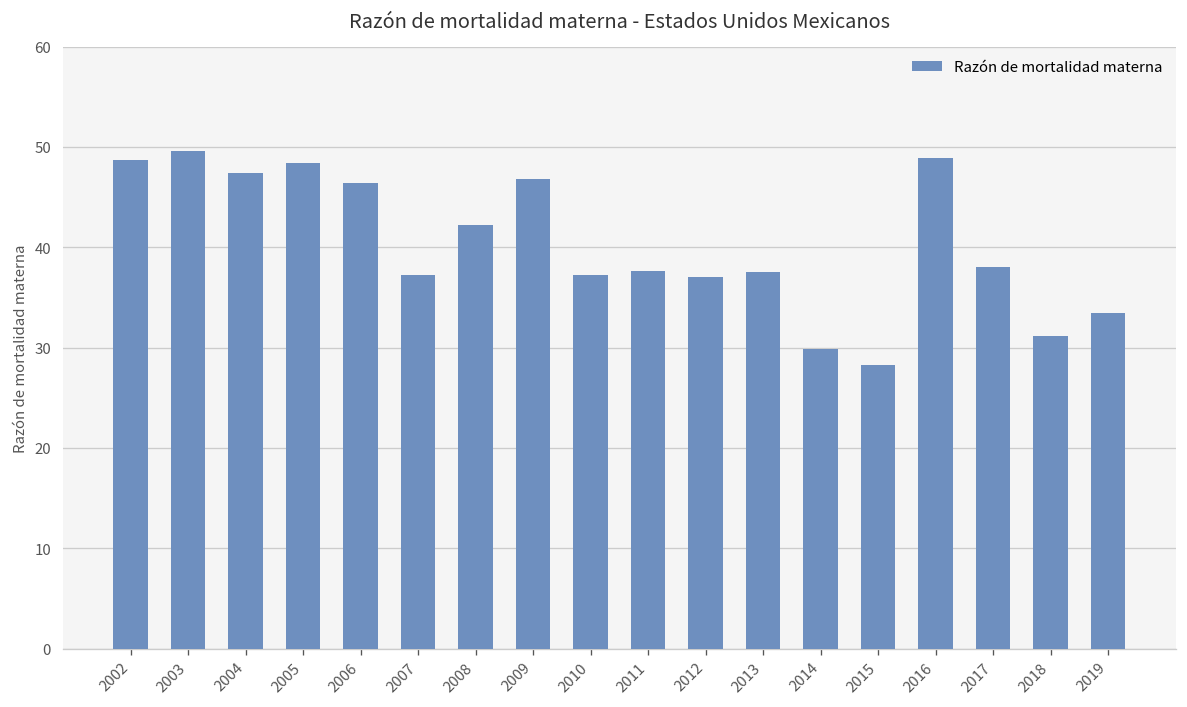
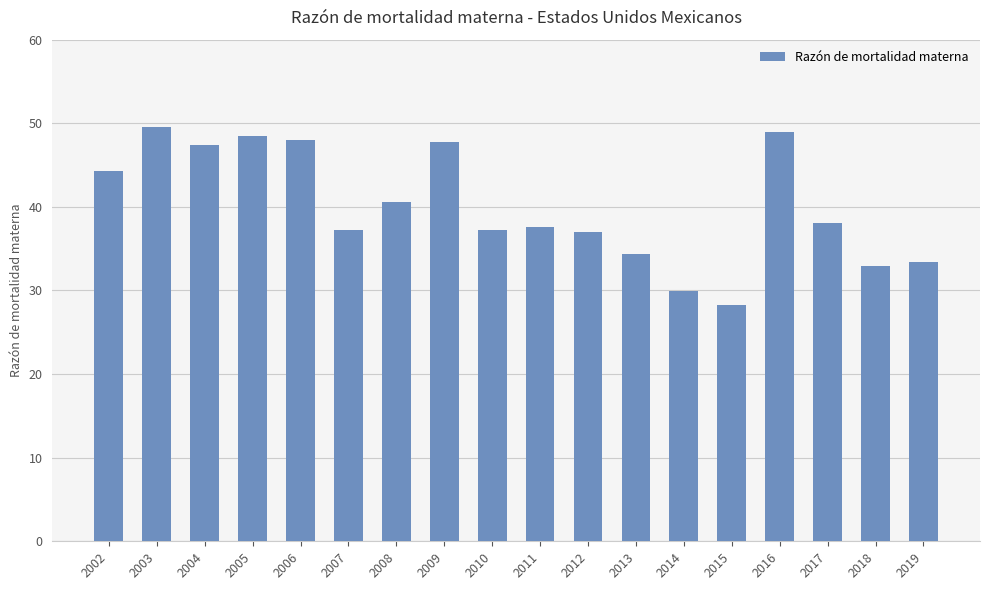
2002: 49 -> 44
2006: 46 -> 48
2008: 42 -> 41
2009: 47 -> 48
2013: 38 -> 34
2018: 31 -> 33
